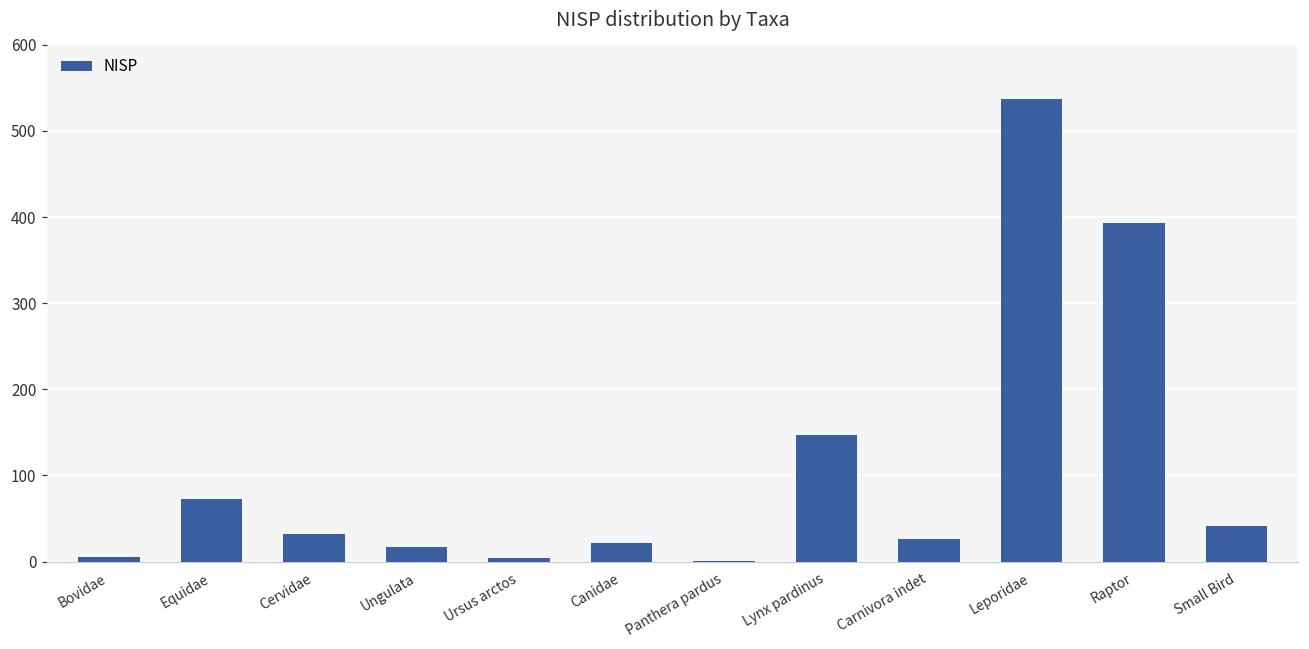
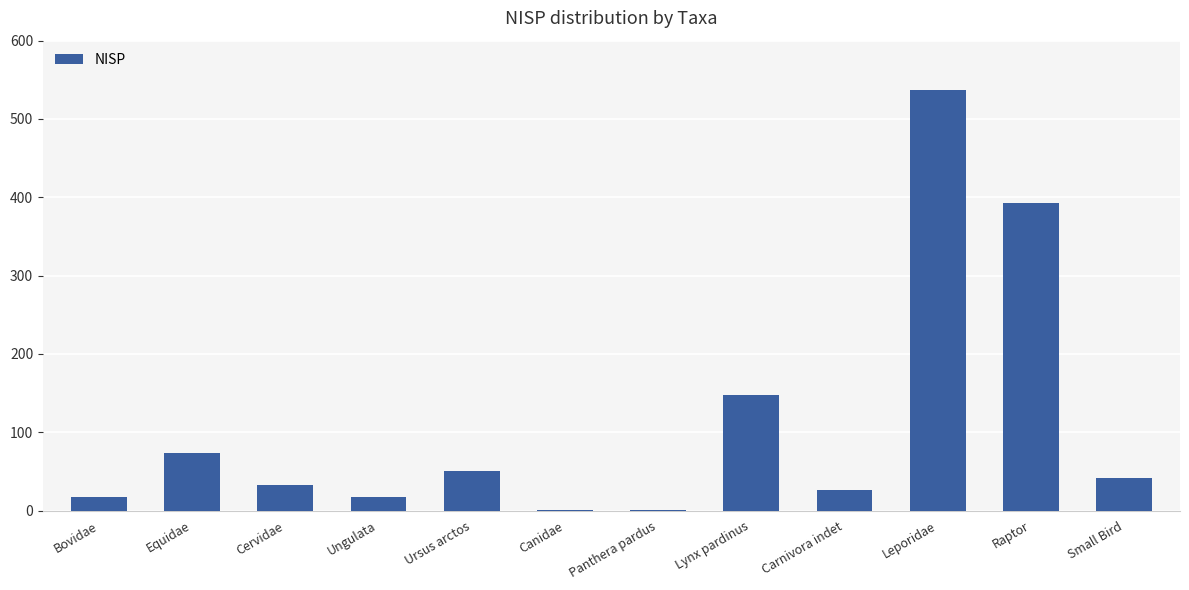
Bovidae: 10 -> 20
Ursus arctos: 0 -> 50
Canidae: 20 -> 0
